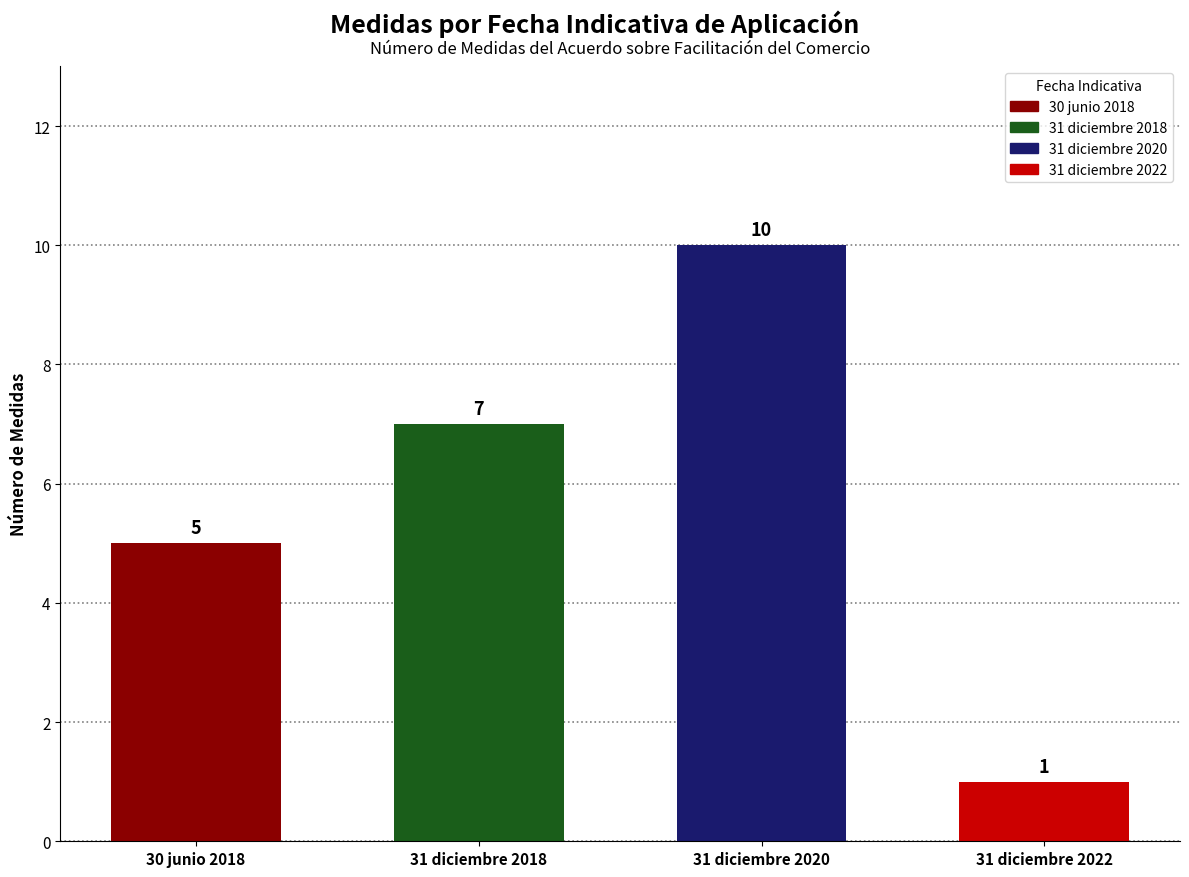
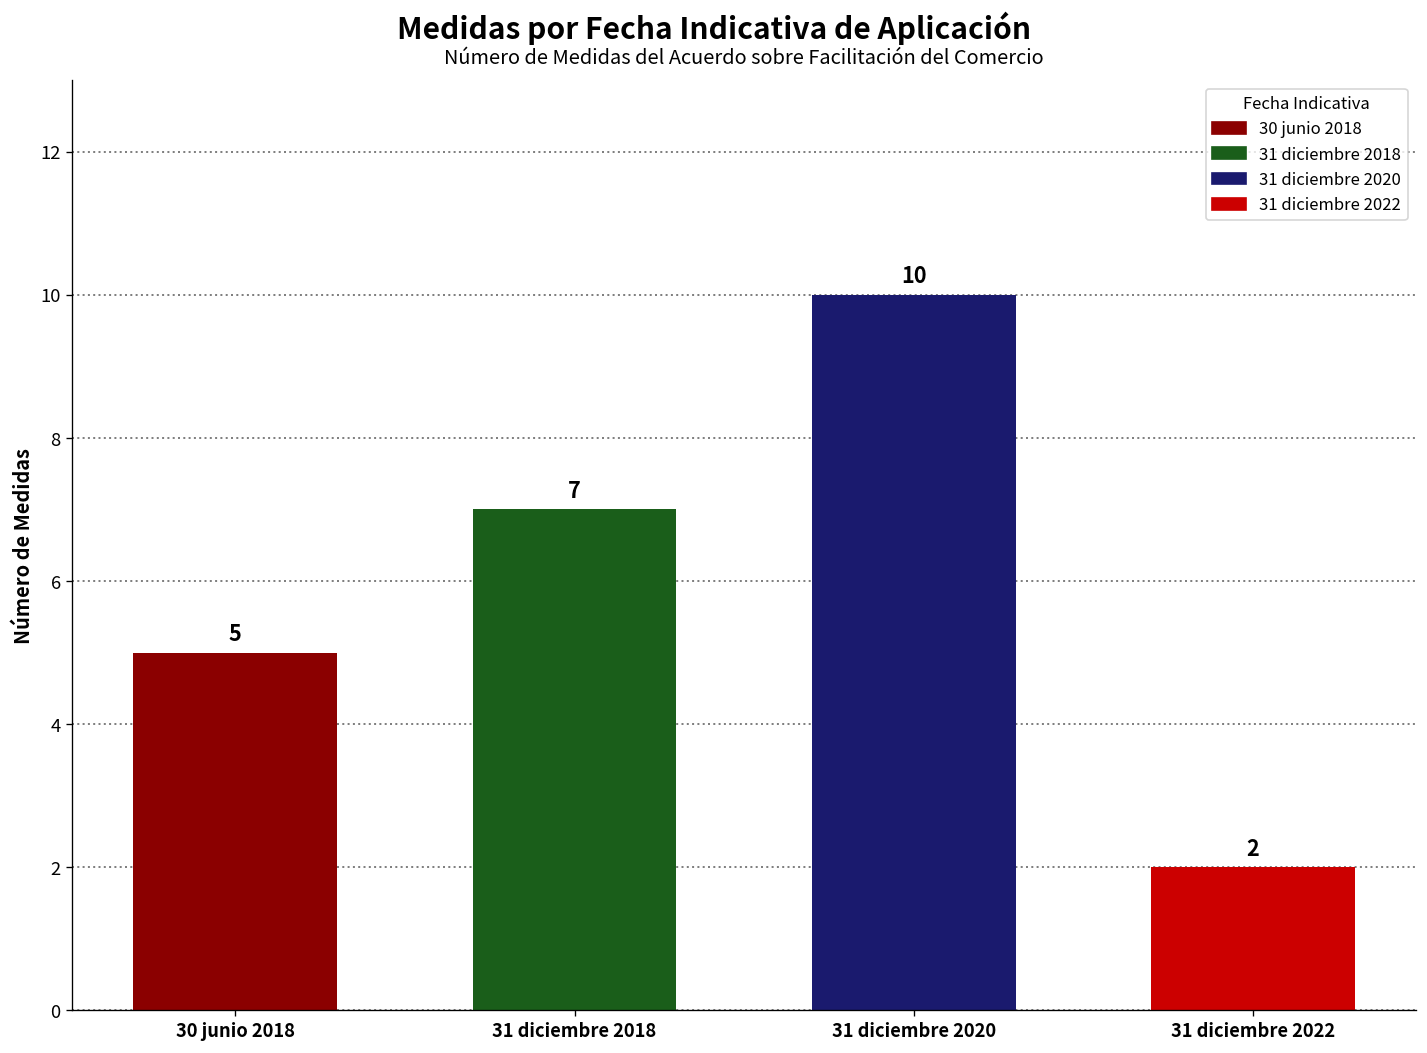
31 diciembre 2022: 1 -> 2
